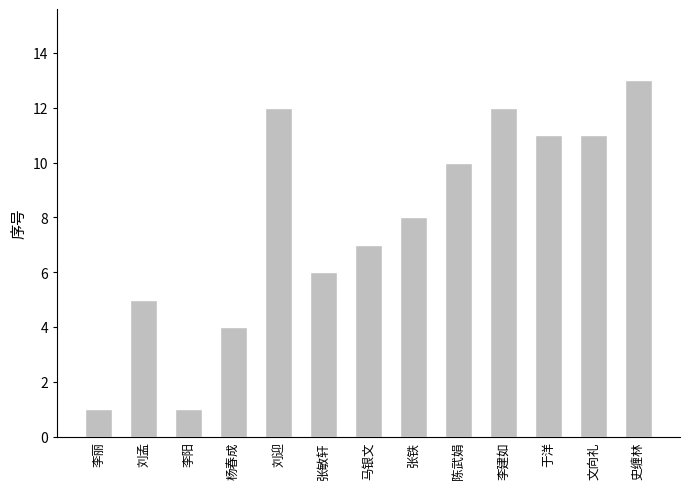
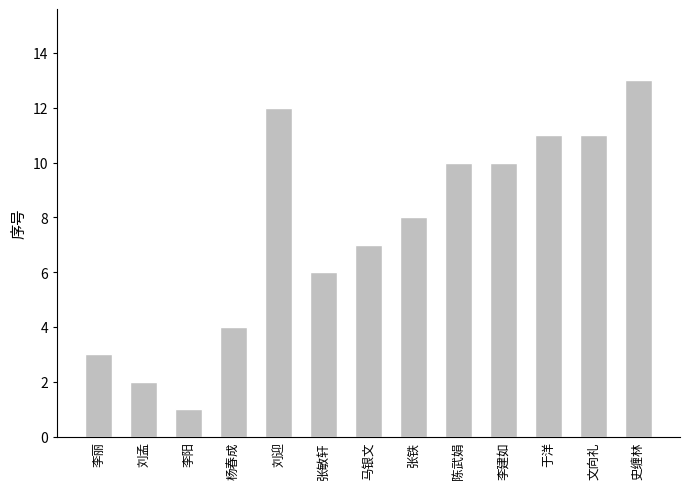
李丽: 1 -> 3
刘孟: 5 -> 2
李建如: 12 -> 10
